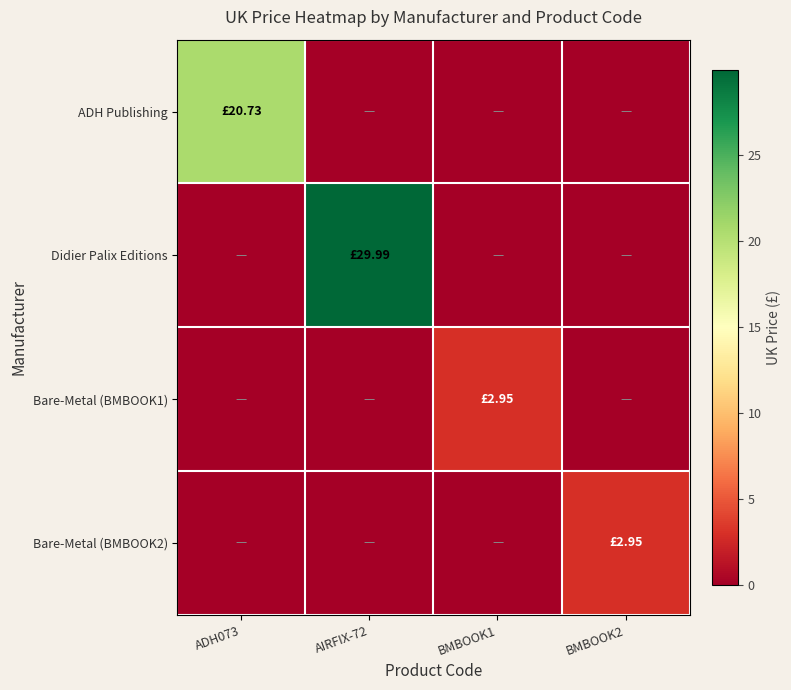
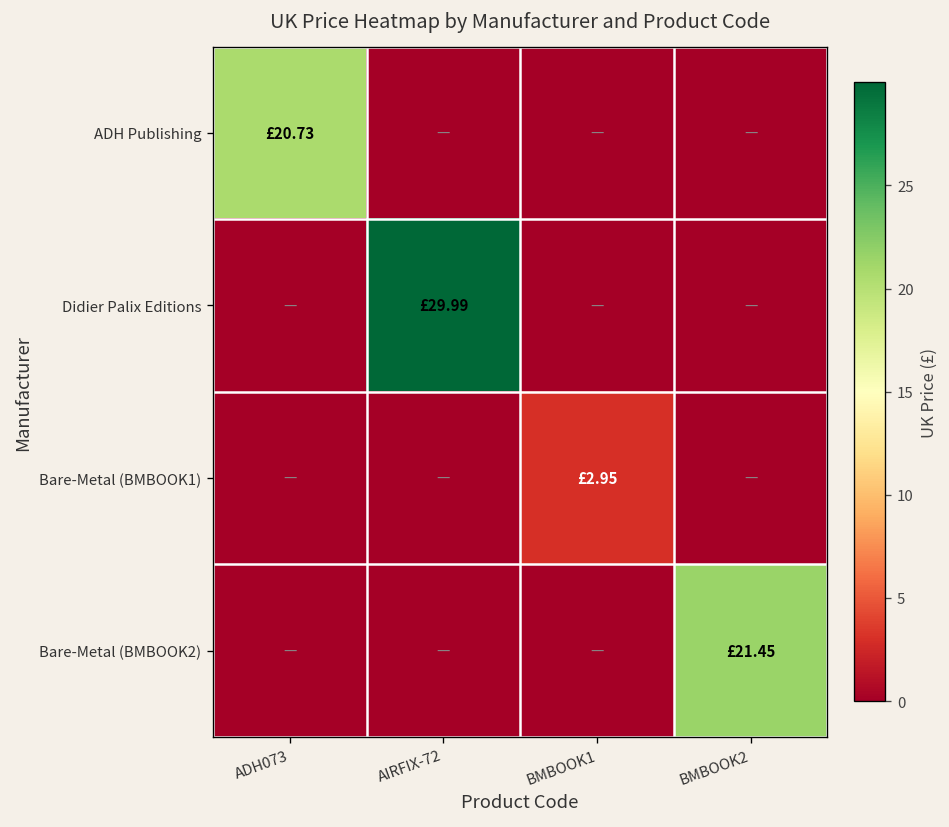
Bare-Metal (BMBOOK2), BMBOOK2: £2.95 -> £21.45
